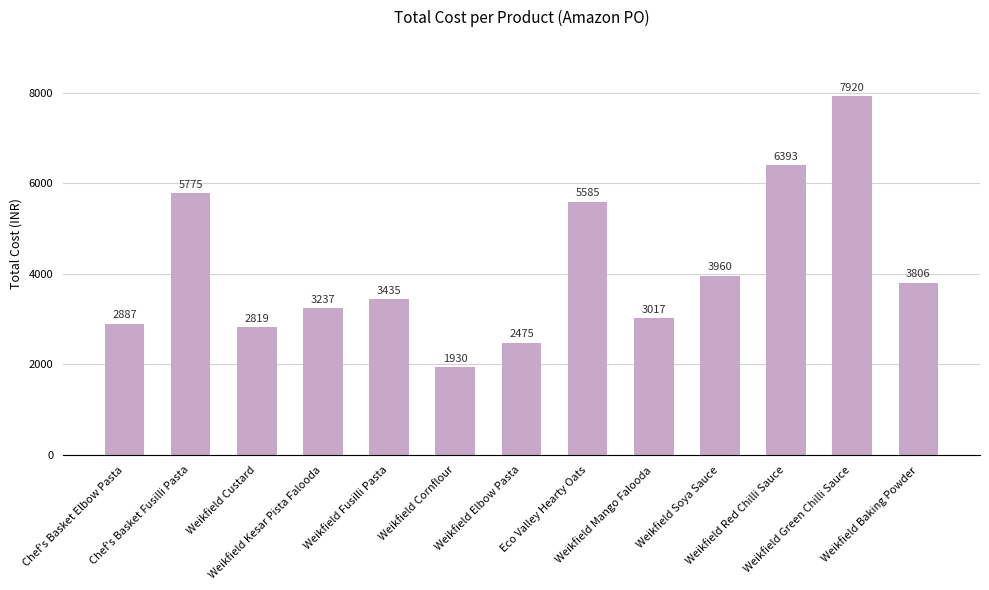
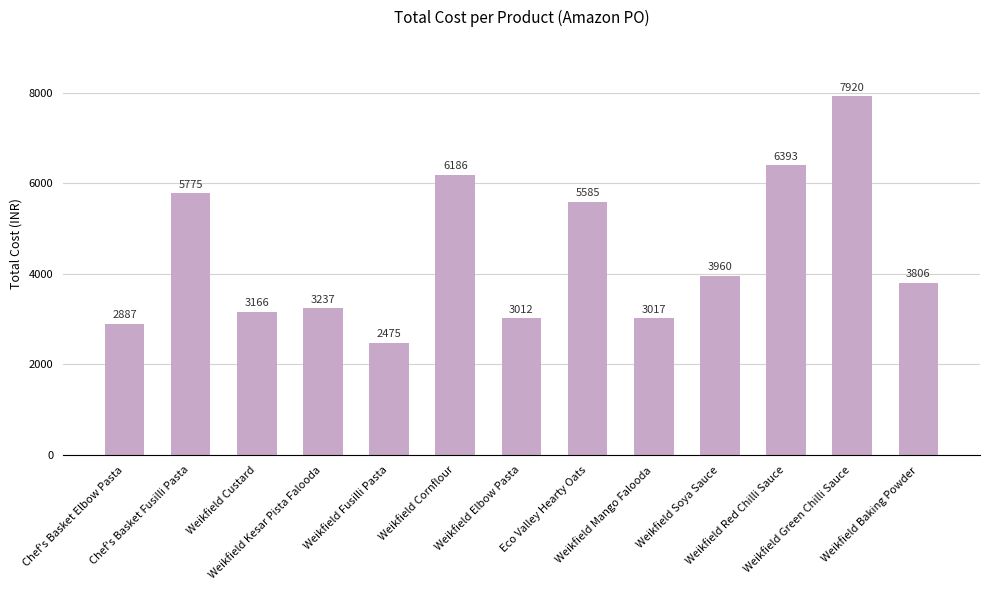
Weikfield Custard: 2819 -> 3166
Weikfield Fusilli Pasta: 3435 -> 2475
Weikfield Cornflour: 1930 -> 6186
Weikfield Elbow Pasta: 2475 -> 3012
